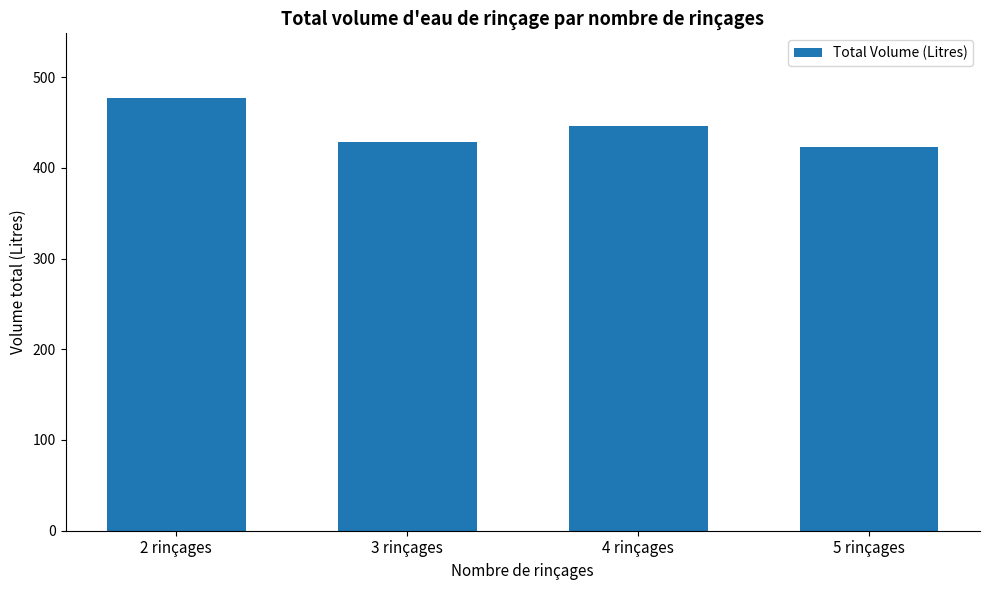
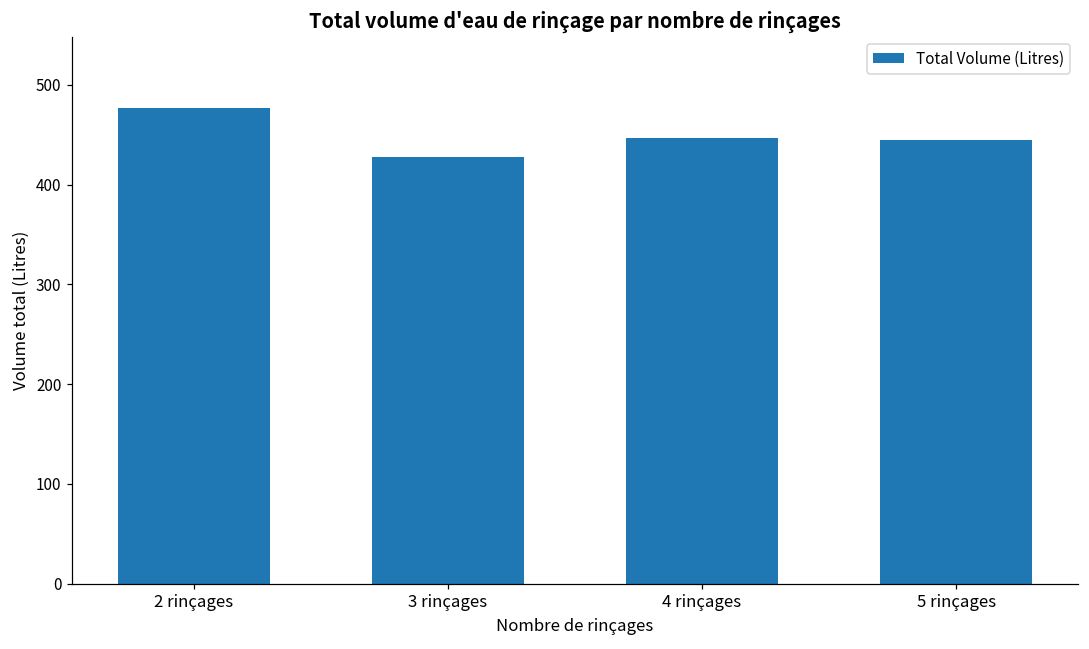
5 rinçages: 420 -> 440
